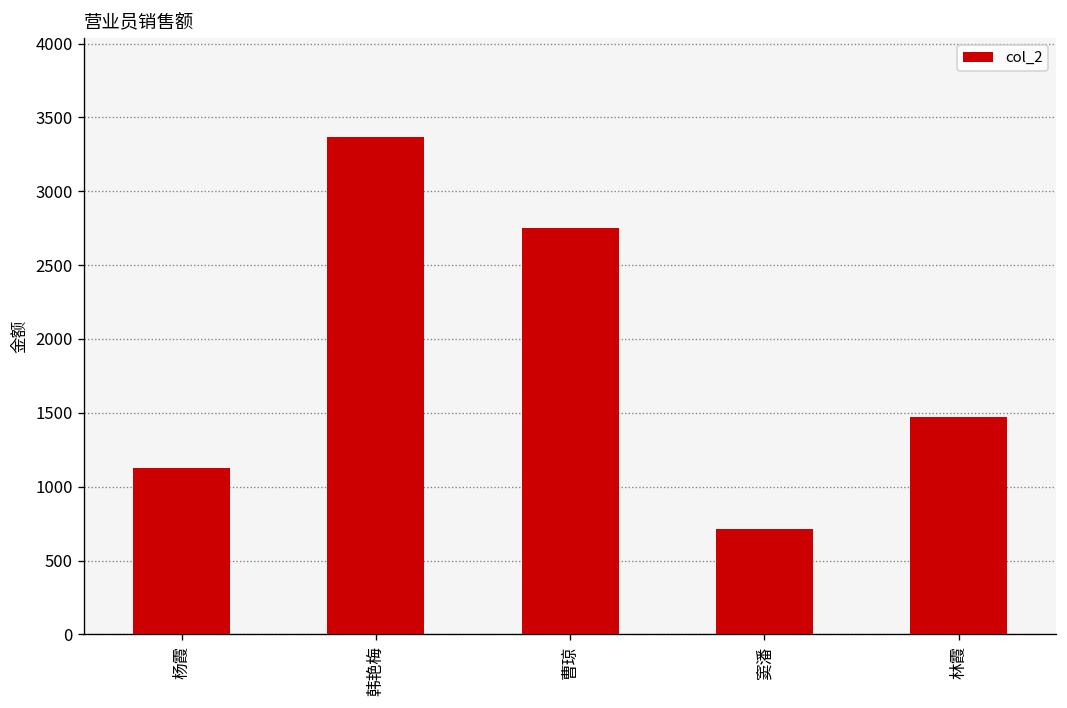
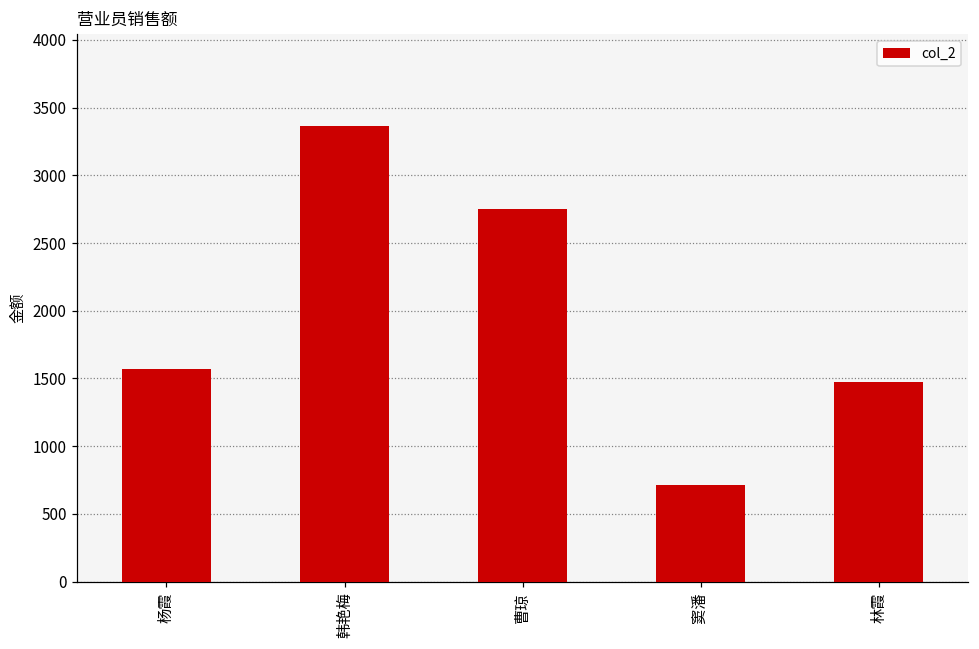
杨霞: 1130 -> 1570
